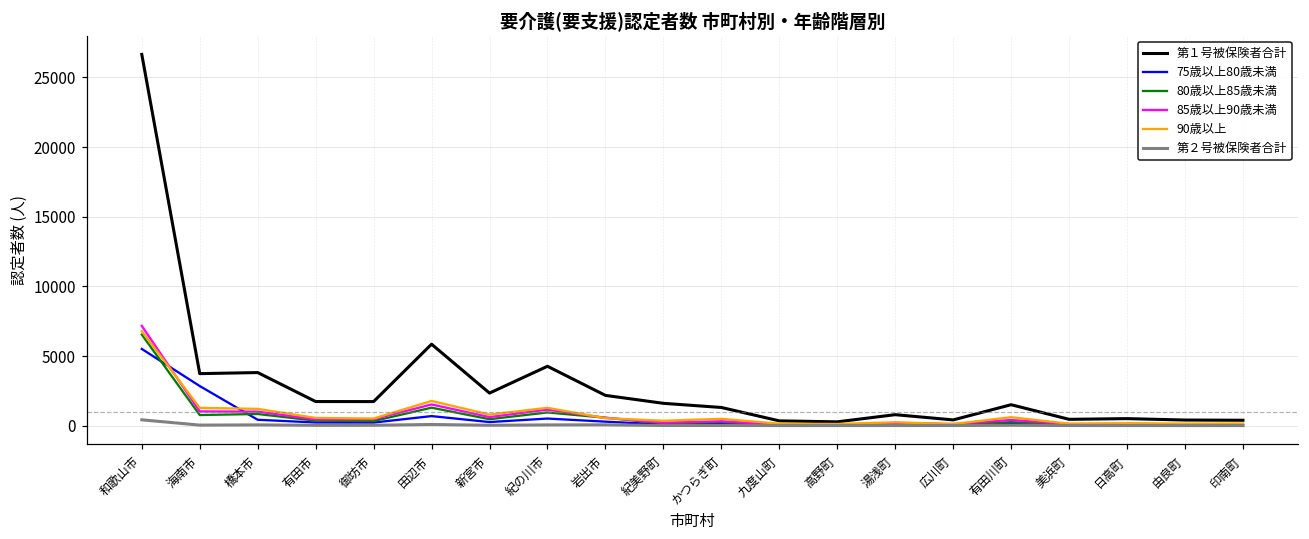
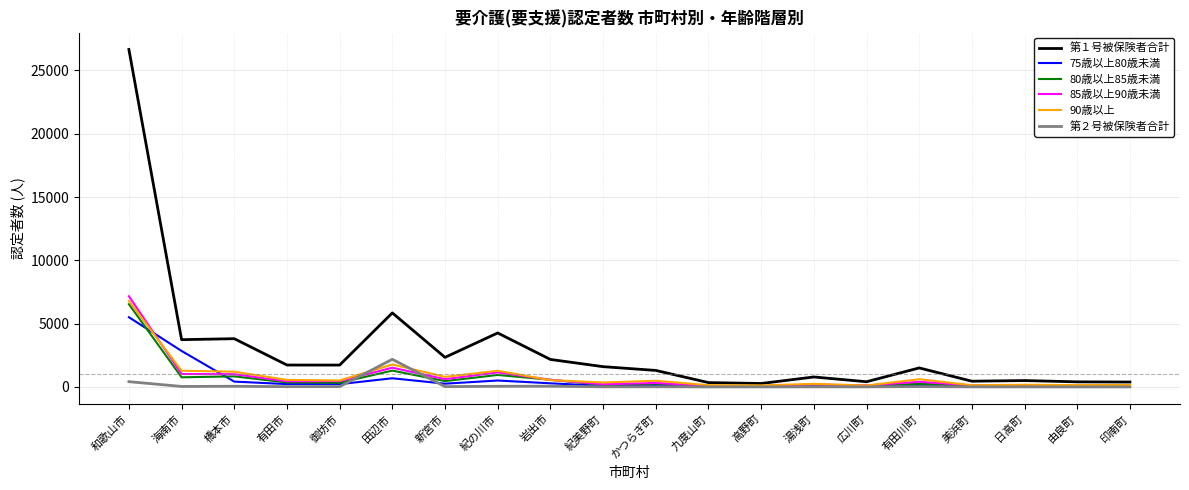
第２号被保険者合計, 田辺市: 100 -> 2200
